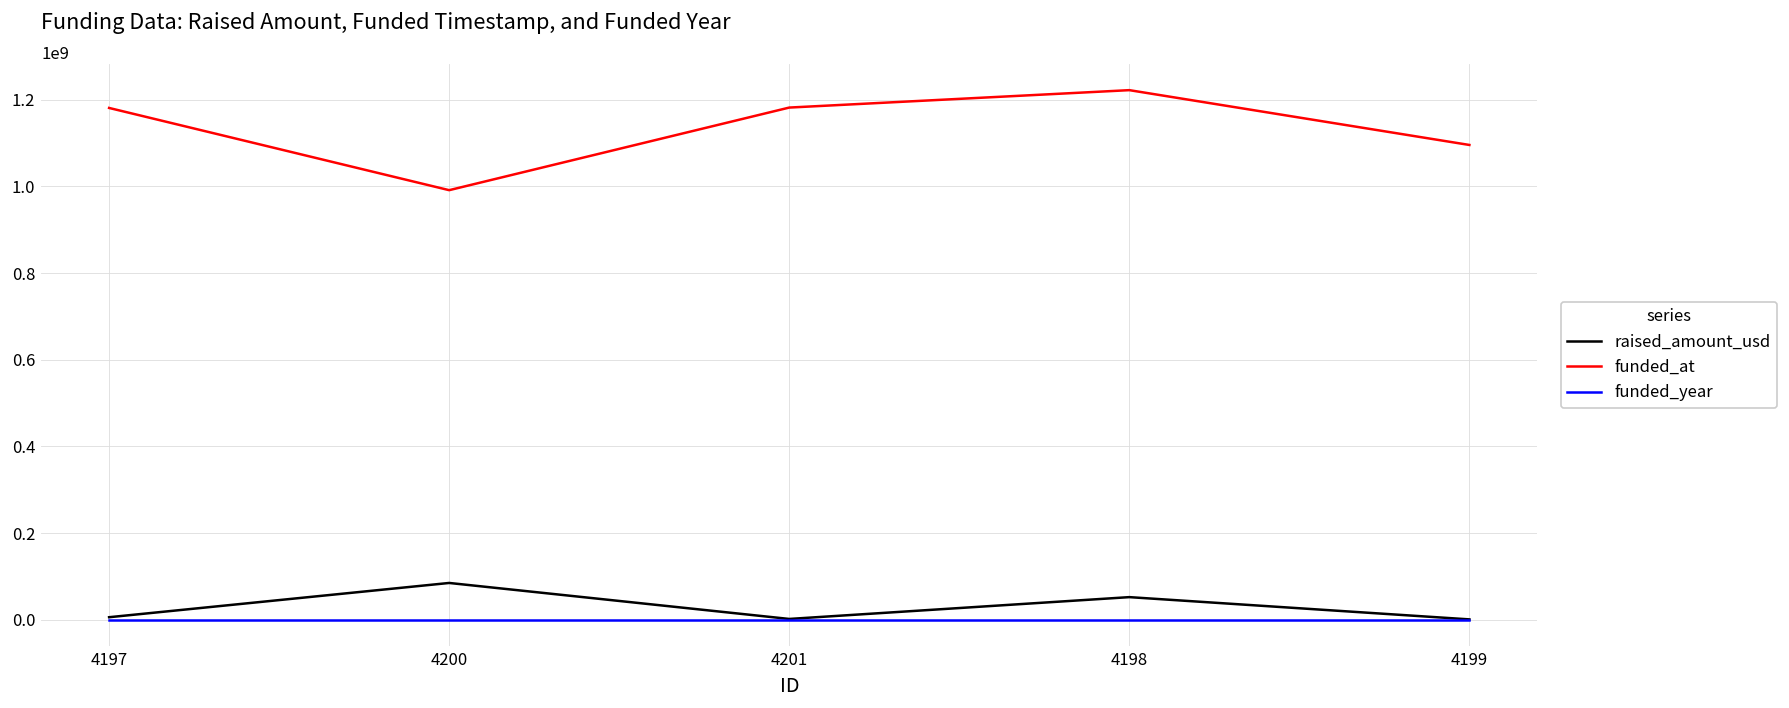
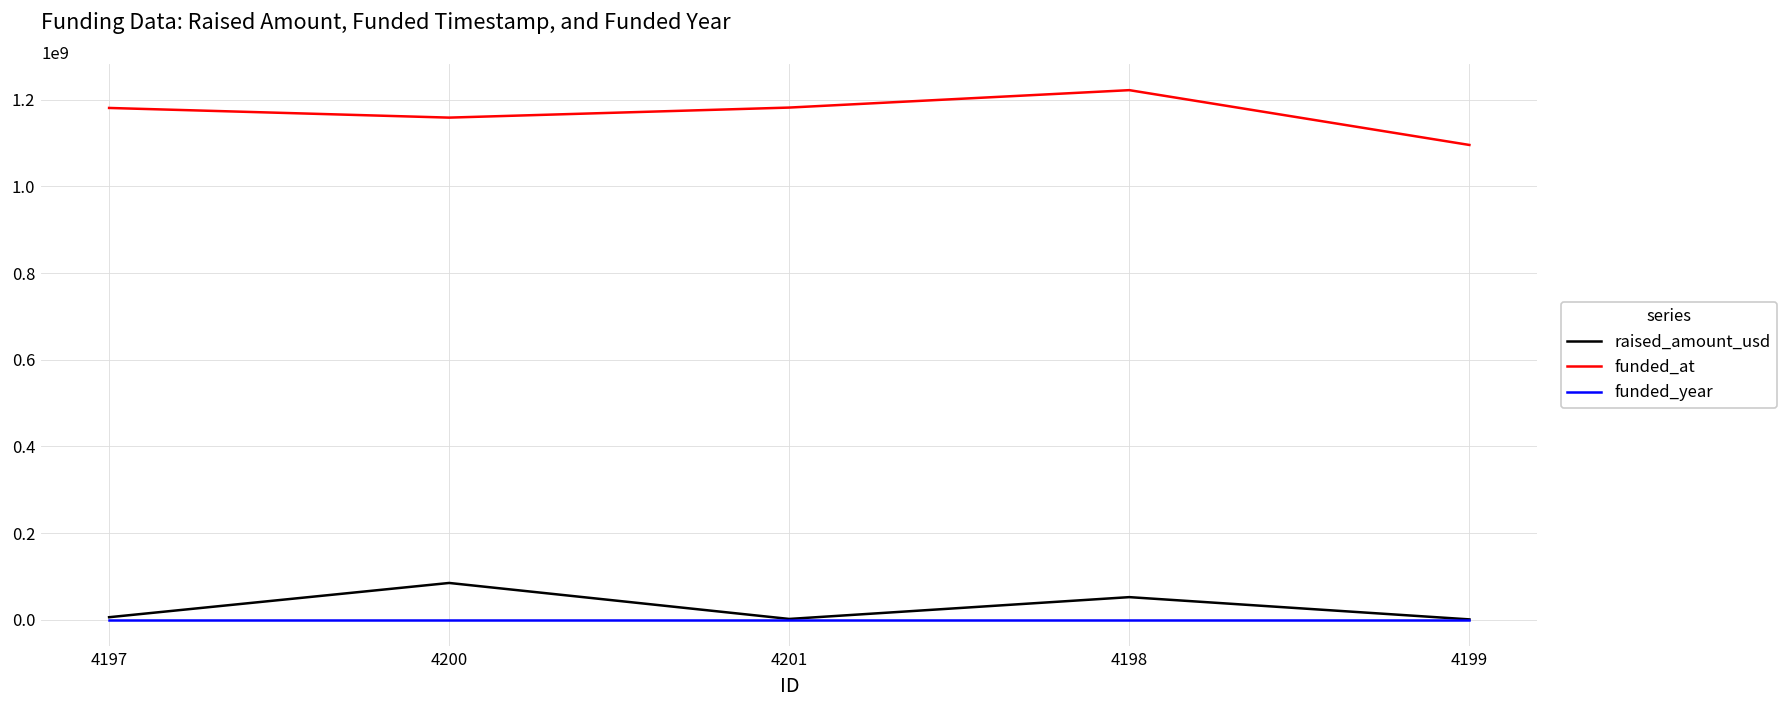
funded_at, 4200: 990000000 -> 1160000000
